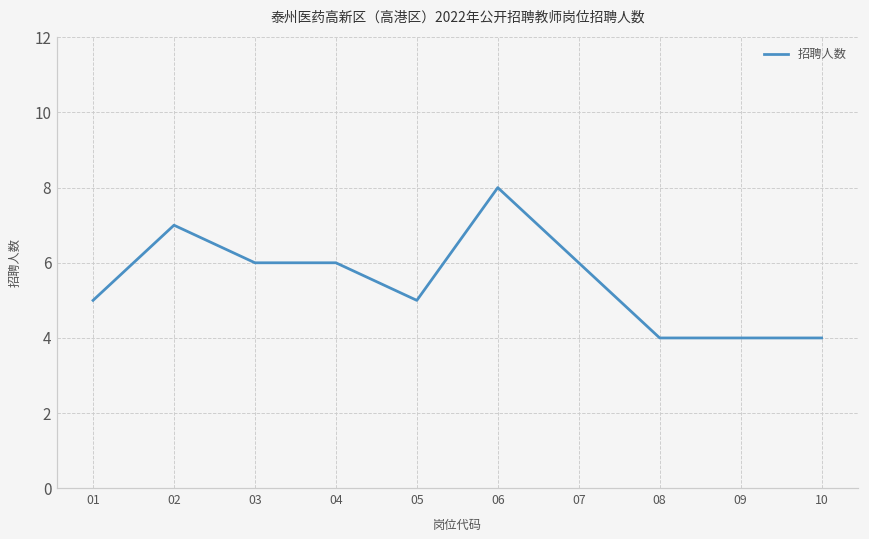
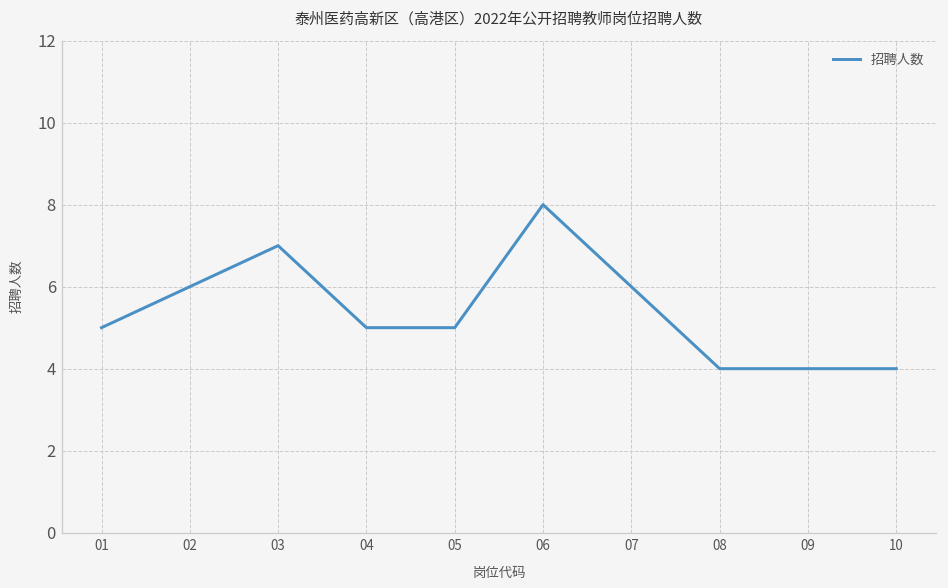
02: 7 -> 6
03: 6 -> 7
04: 6 -> 5
